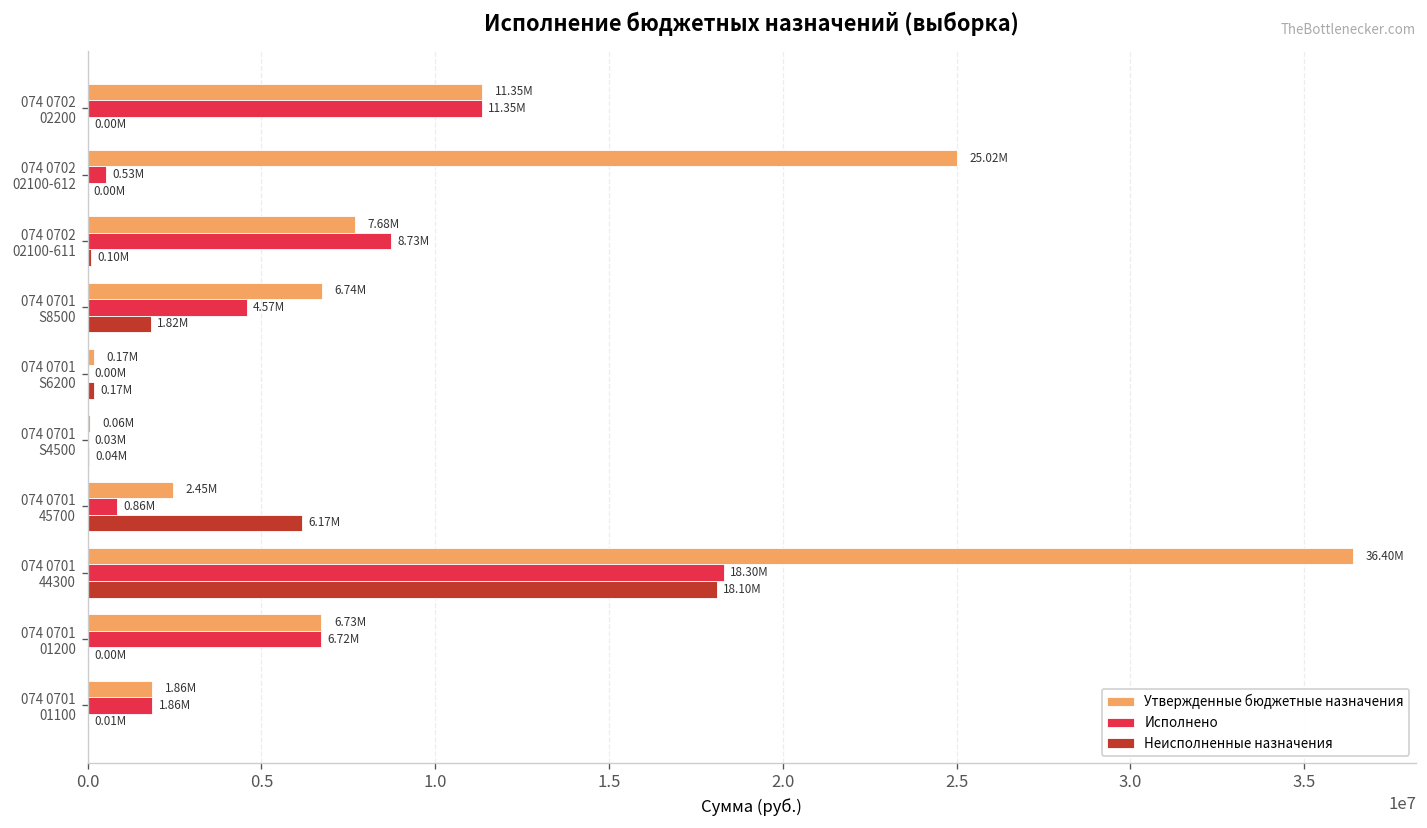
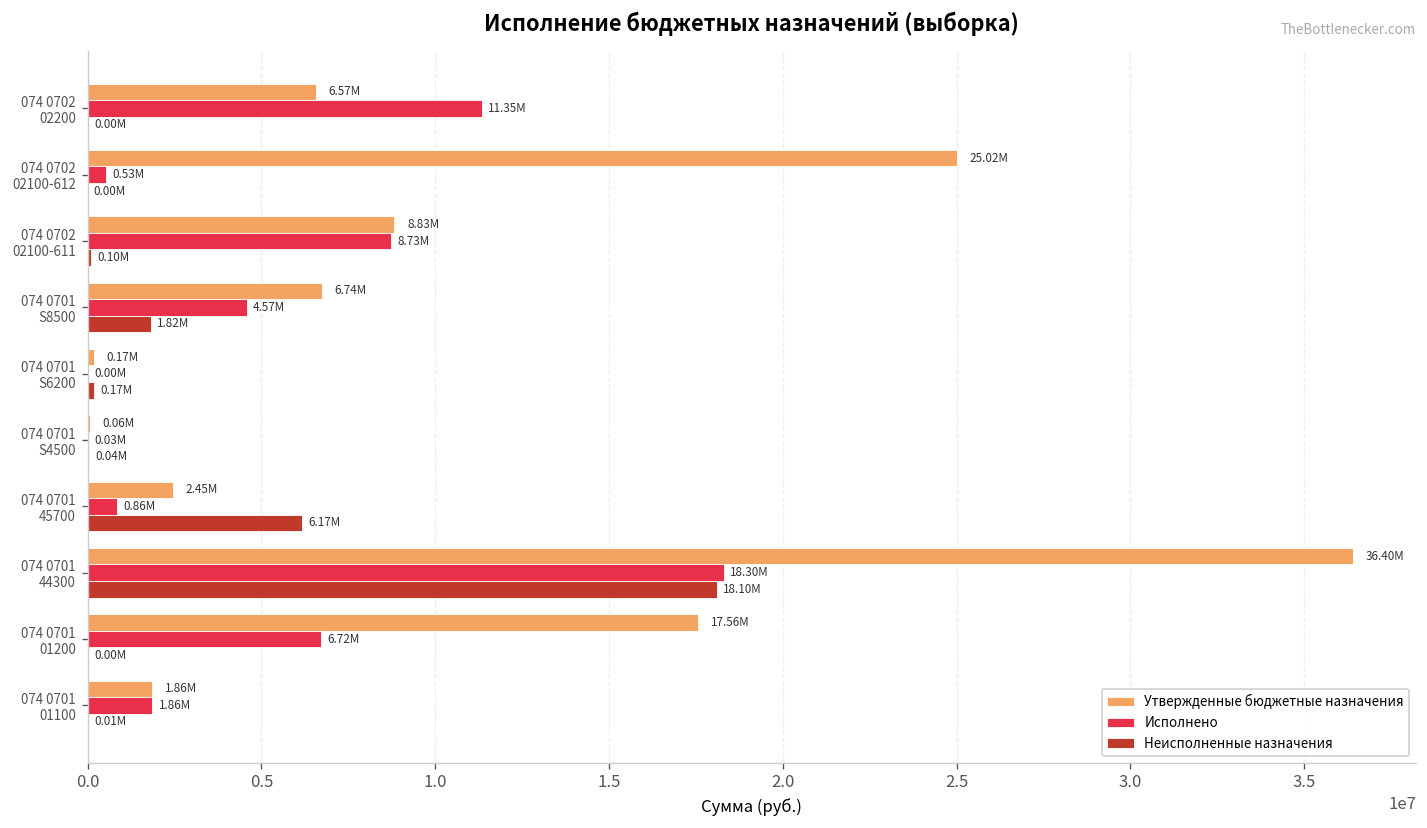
Утвержденные бюджетные назначения, 074 0702 02200: 11.35M -> 6.57M
Утвержденные бюджетные назначения, 074 0702 02100-611: 7.68M -> 8.83M
Утвержденные бюджетные назначения, 074 0701 01200: 6.73M -> 17.56M
